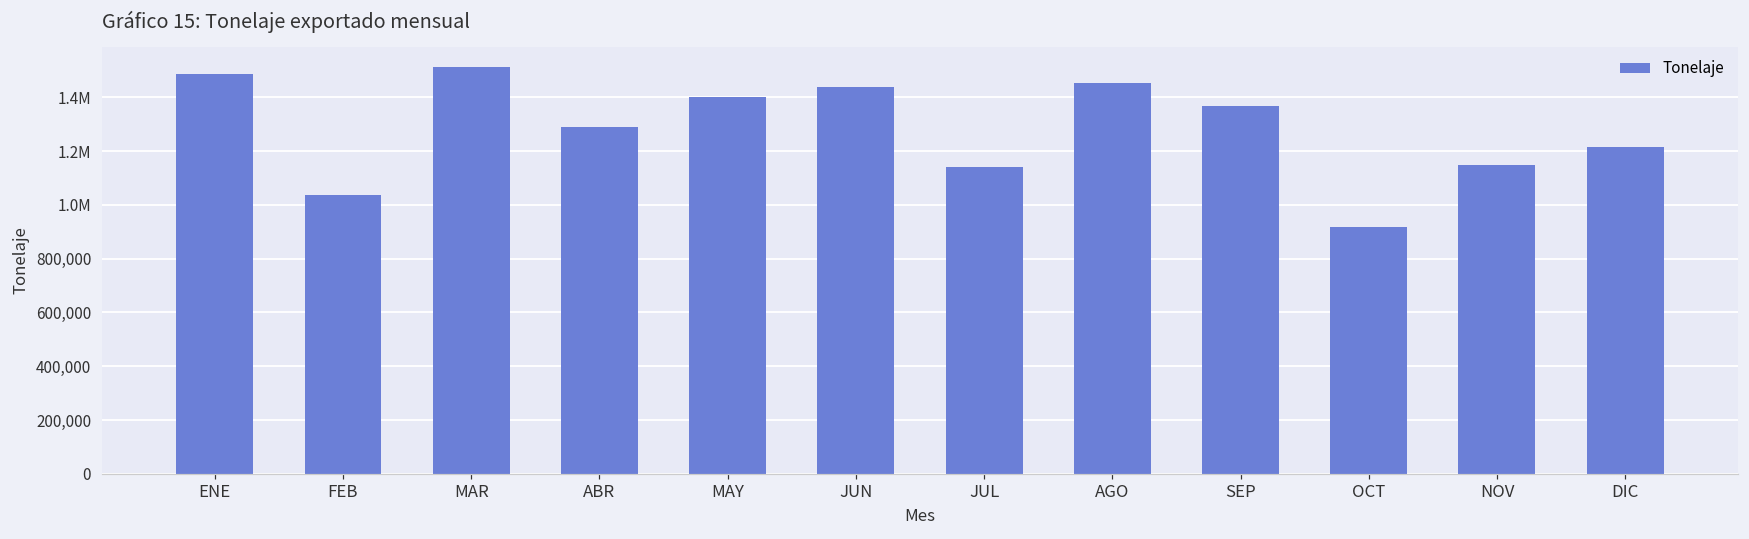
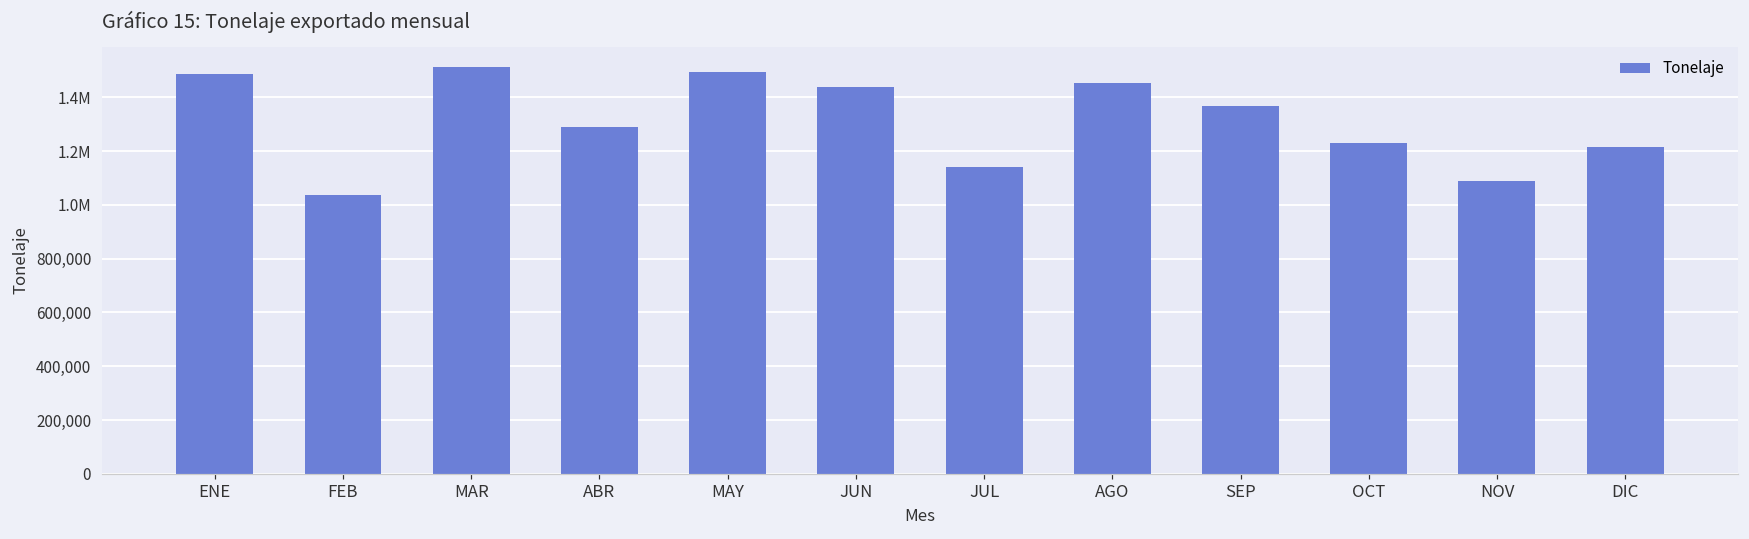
MAY: 1,400,000 -> 1,490,000
OCT: 920,000 -> 1,230,000
NOV: 1,150,000 -> 1,090,000
